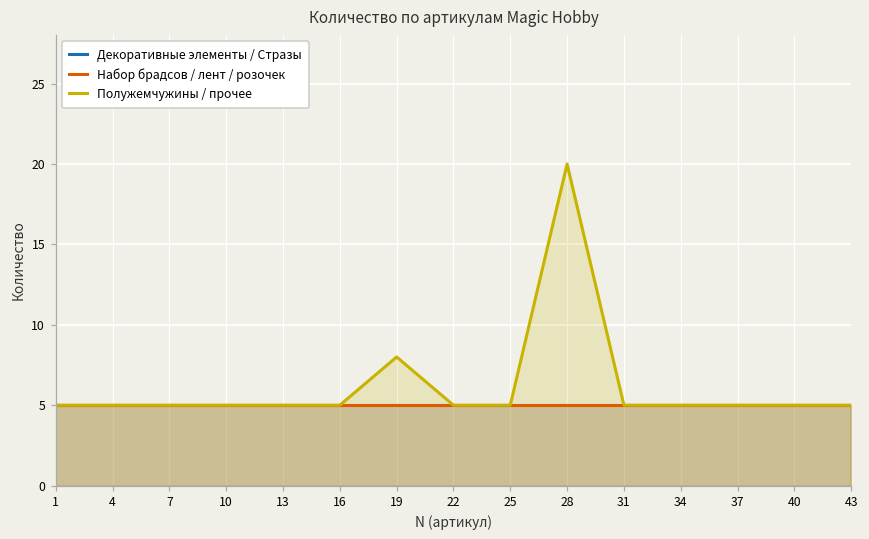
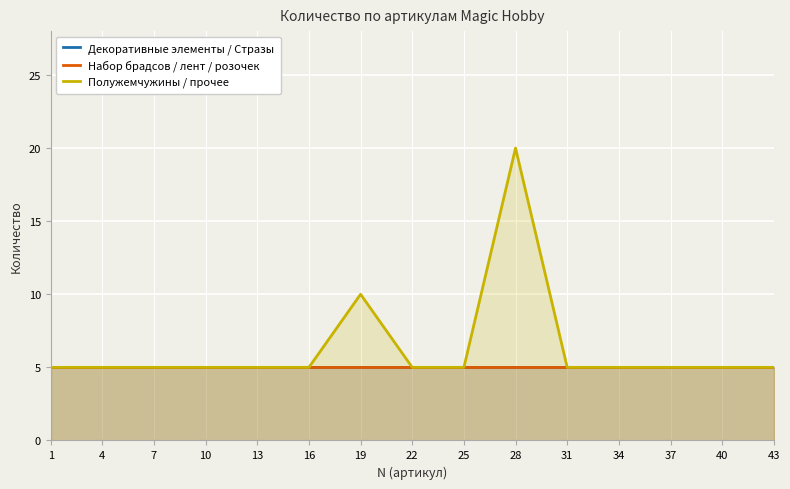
Полужемчужины / прочее, 19: 8 -> 10
